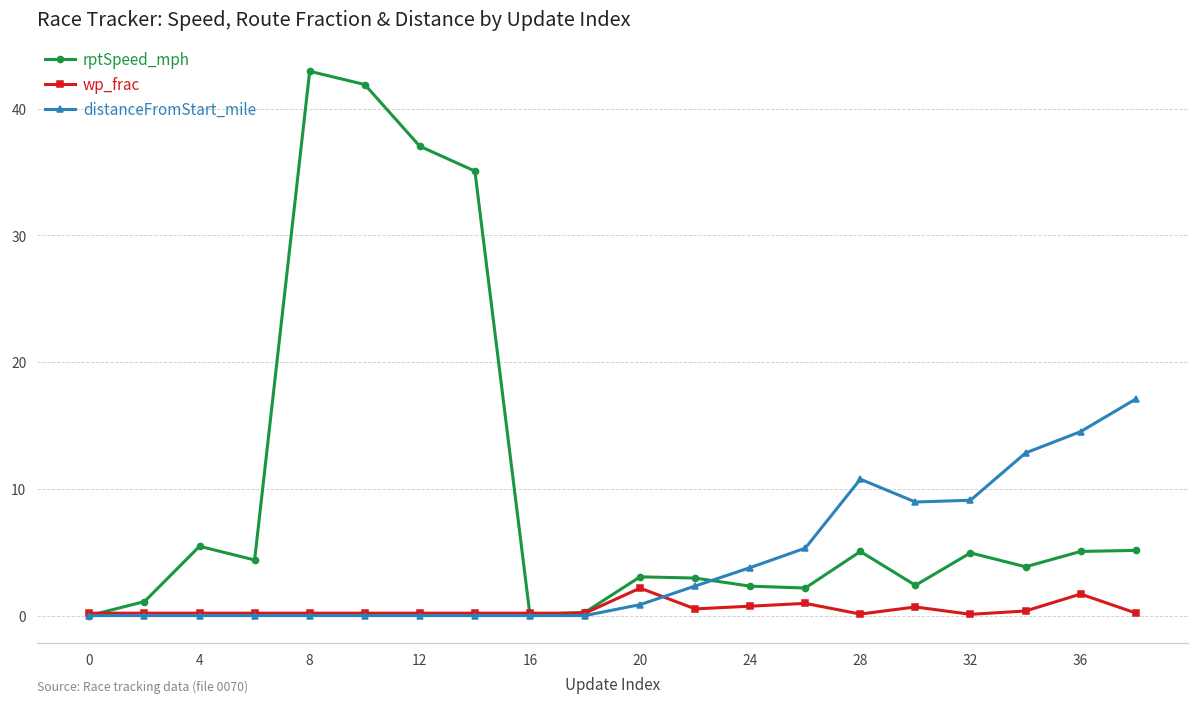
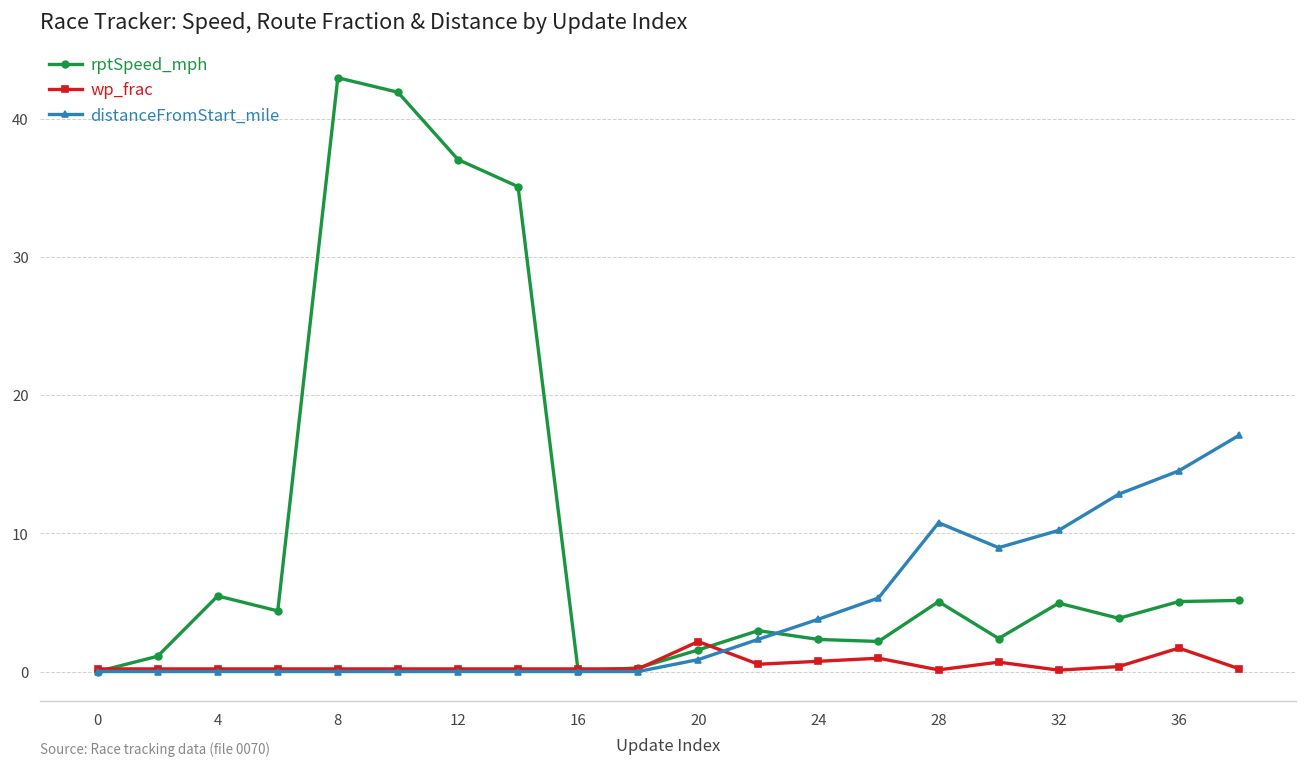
rptSpeed_mph, 20: 3.1 -> 1.6
distanceFromStart_mile, 32: 9.1 -> 10.2
